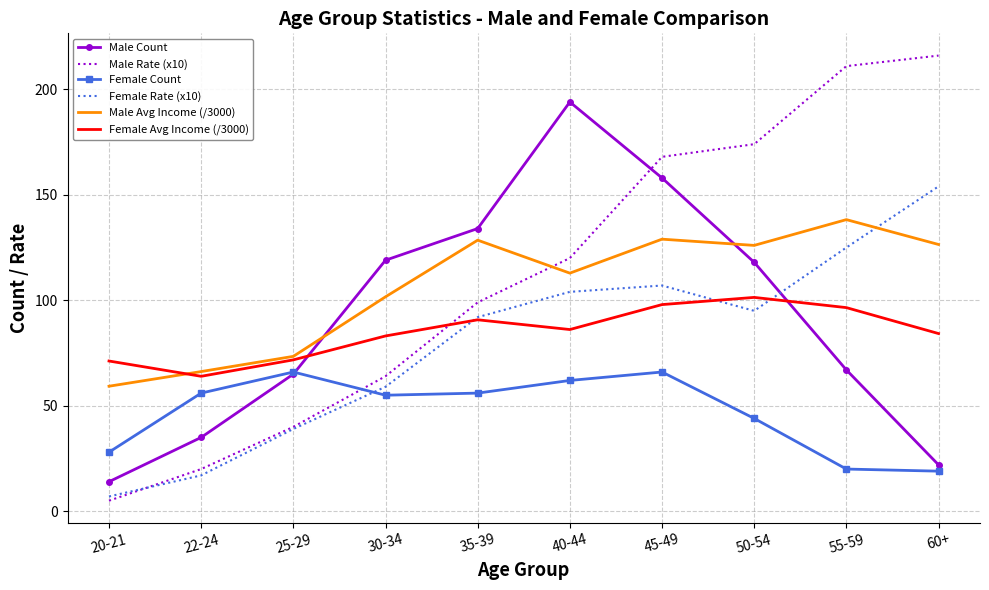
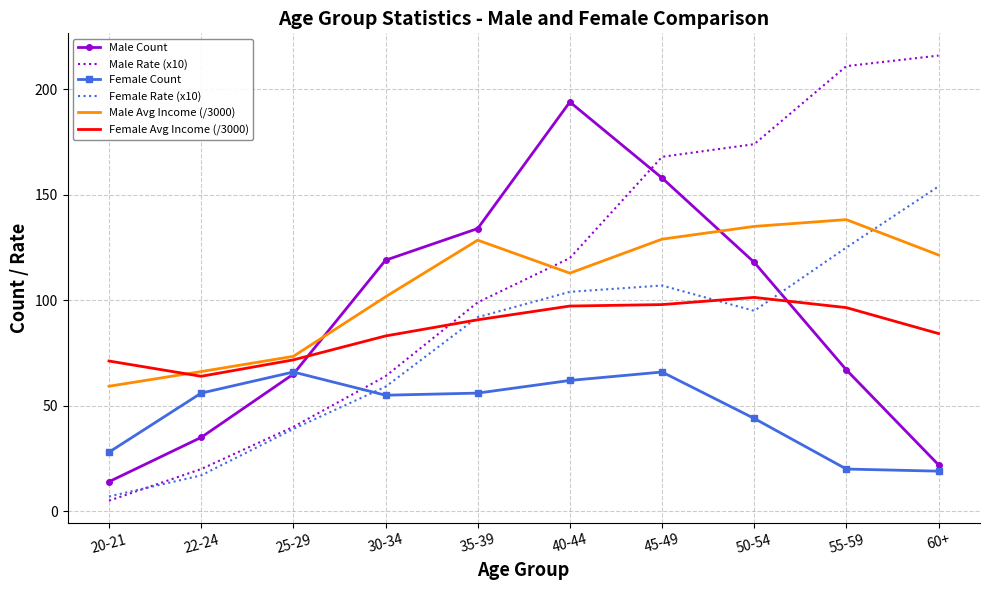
Female Avg Income (/3000), 40-44: 86 -> 97
Male Avg Income (/3000), 50-54: 126 -> 135
Male Avg Income (/3000), 60+: 126 -> 121
